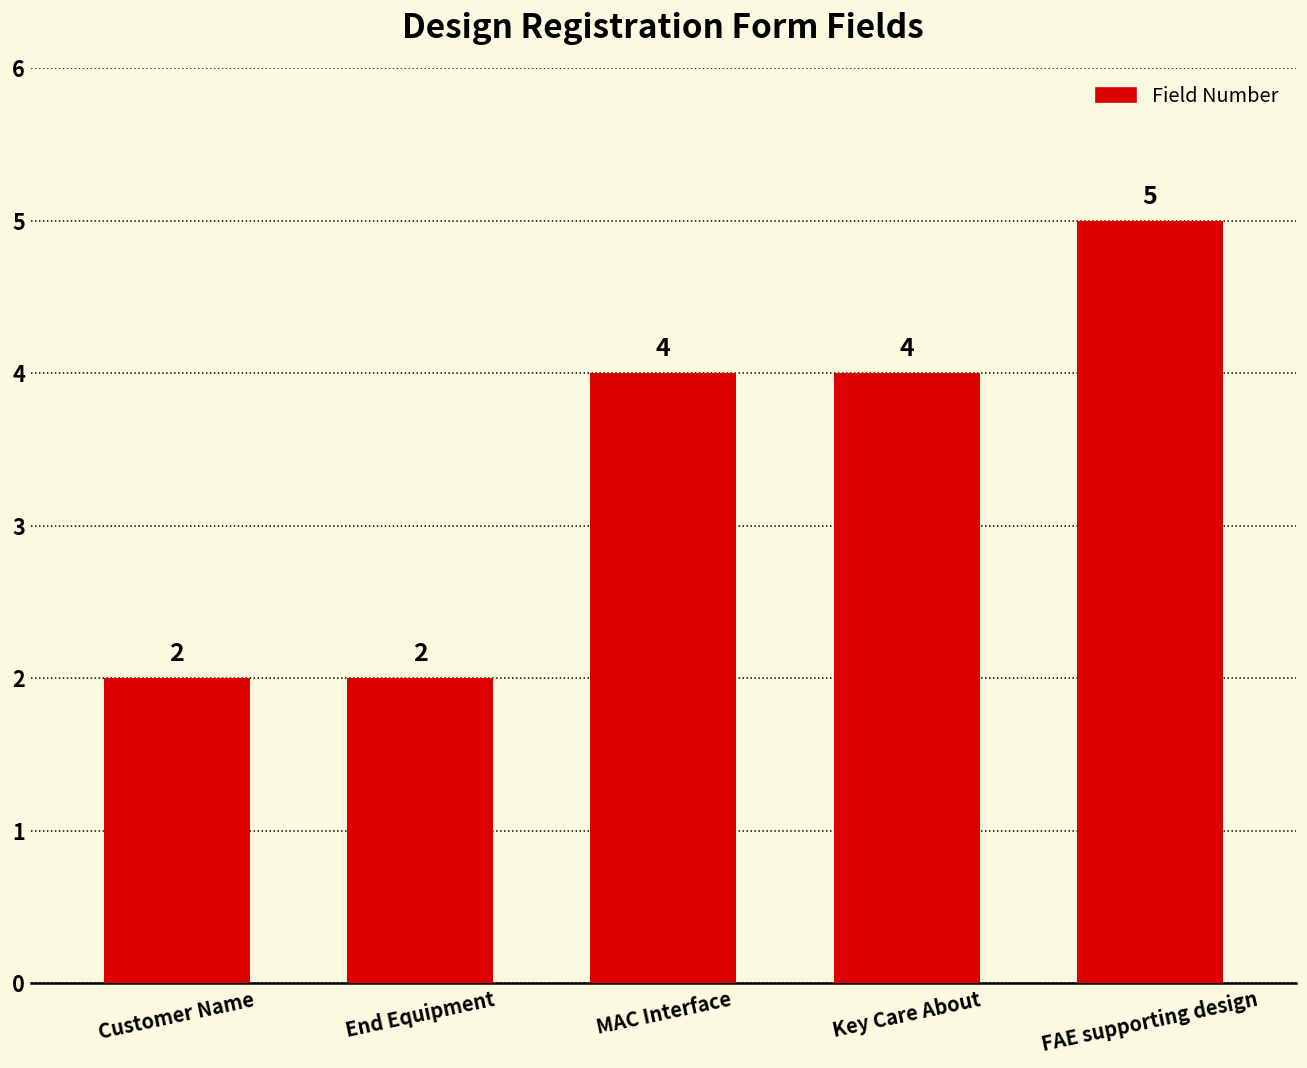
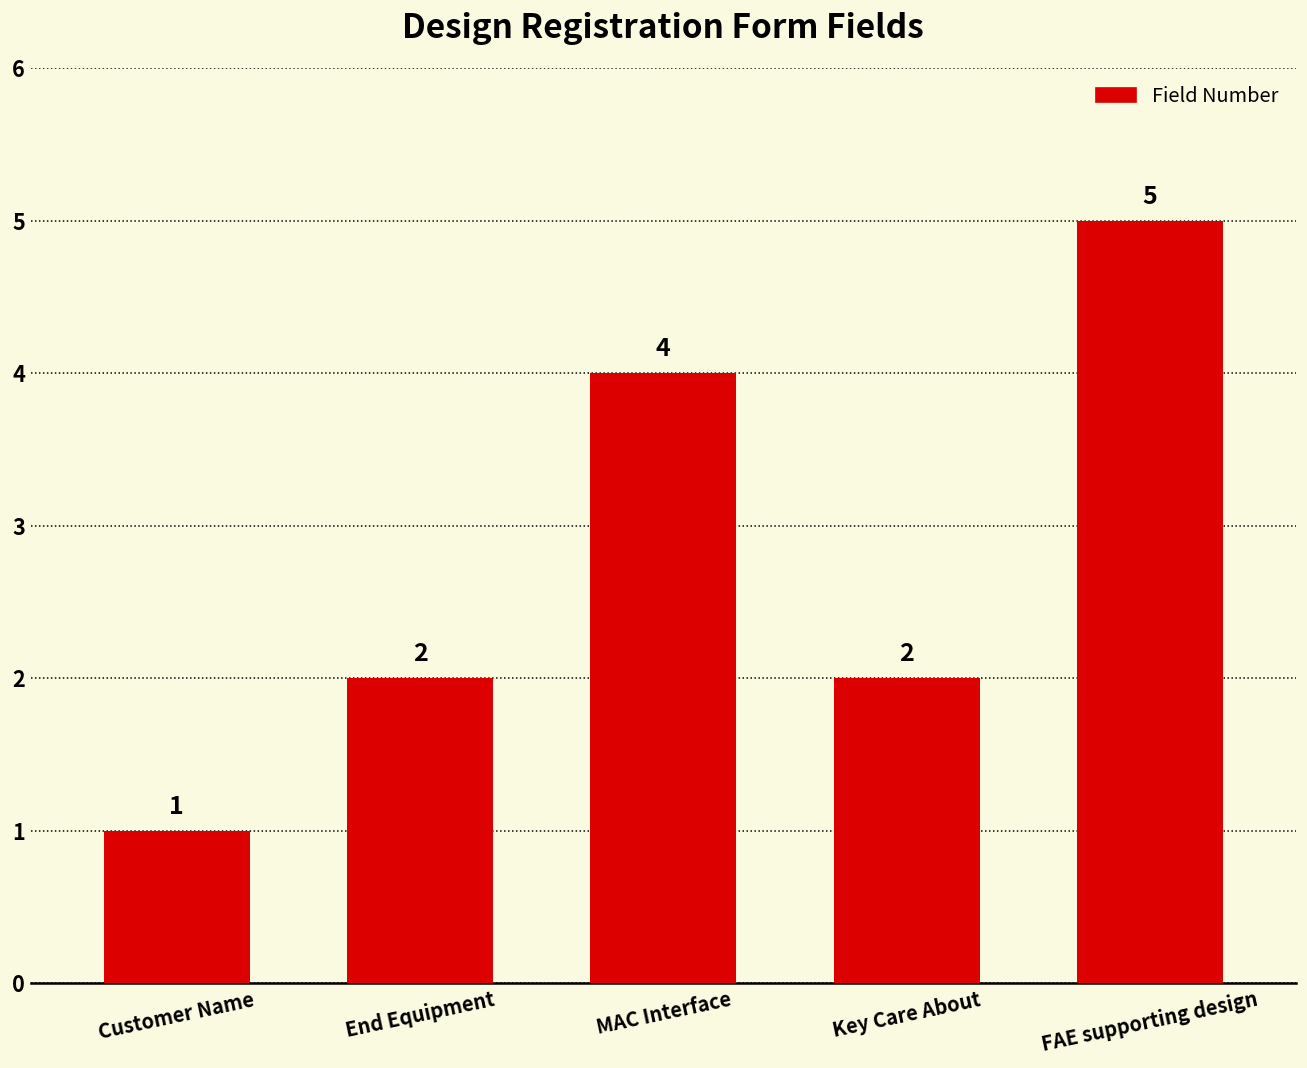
Customer Name: 2 -> 1
Key Care About: 4 -> 2
